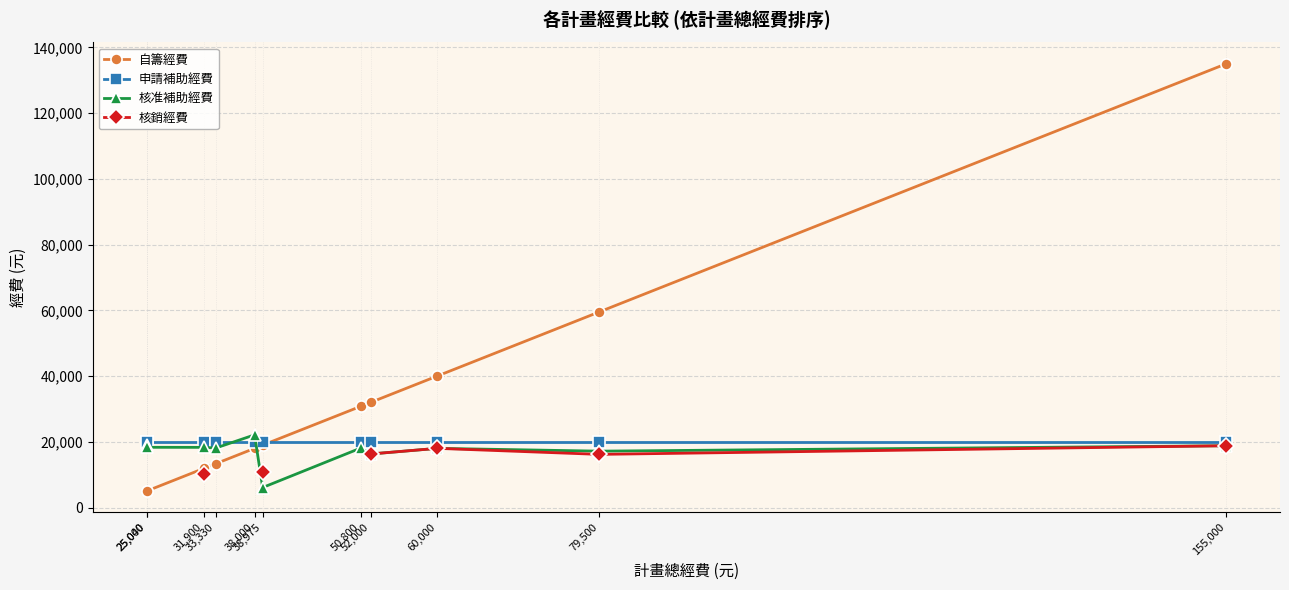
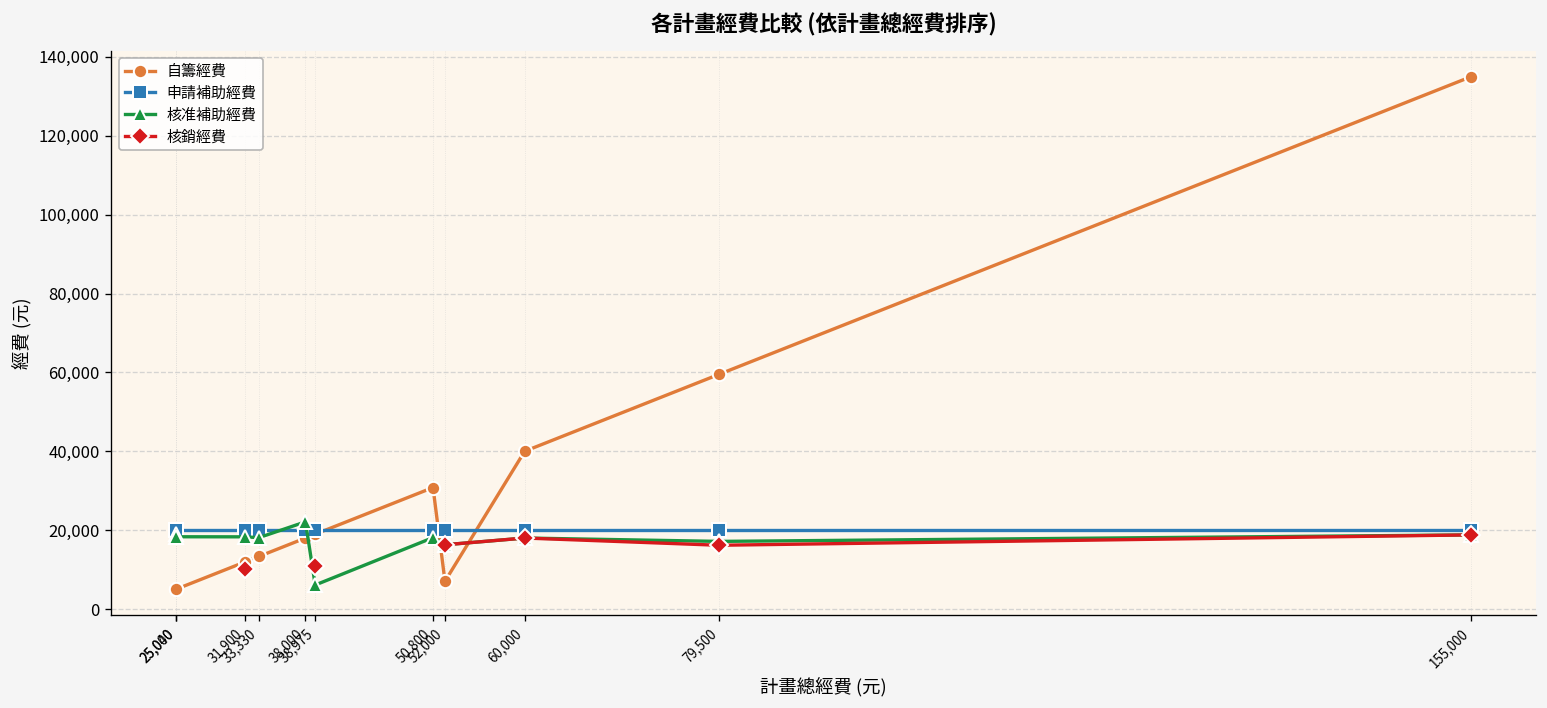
自籌經費, 52,000: 32,000 -> 7,000
